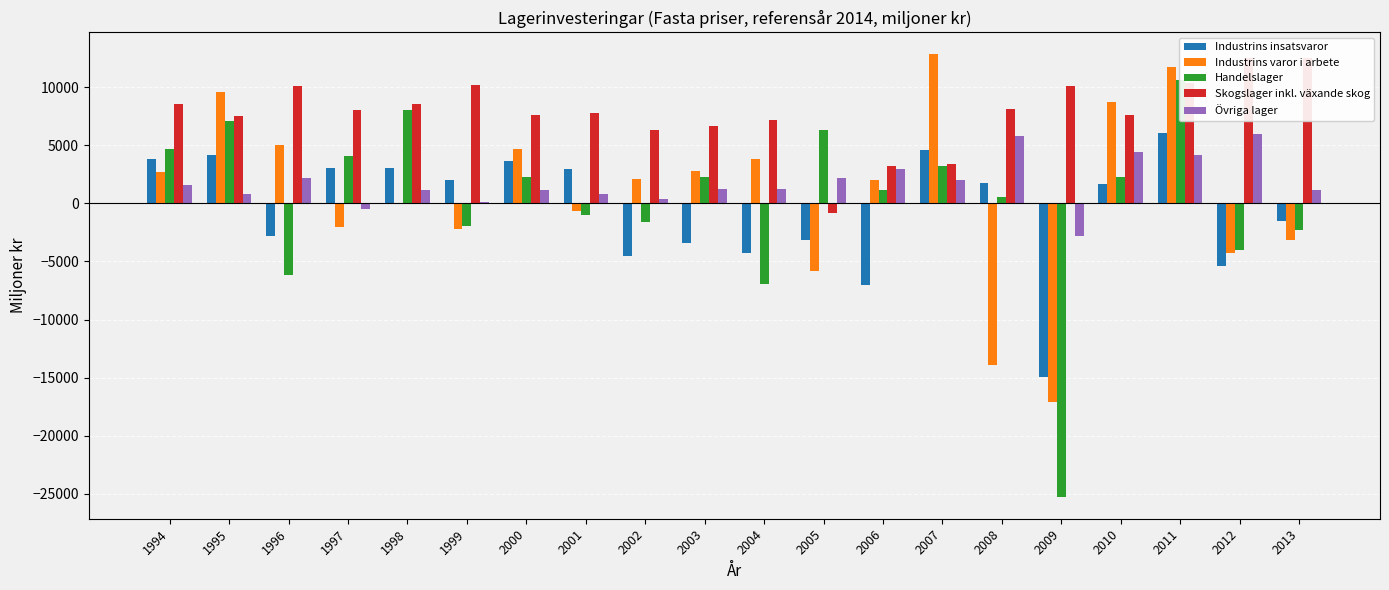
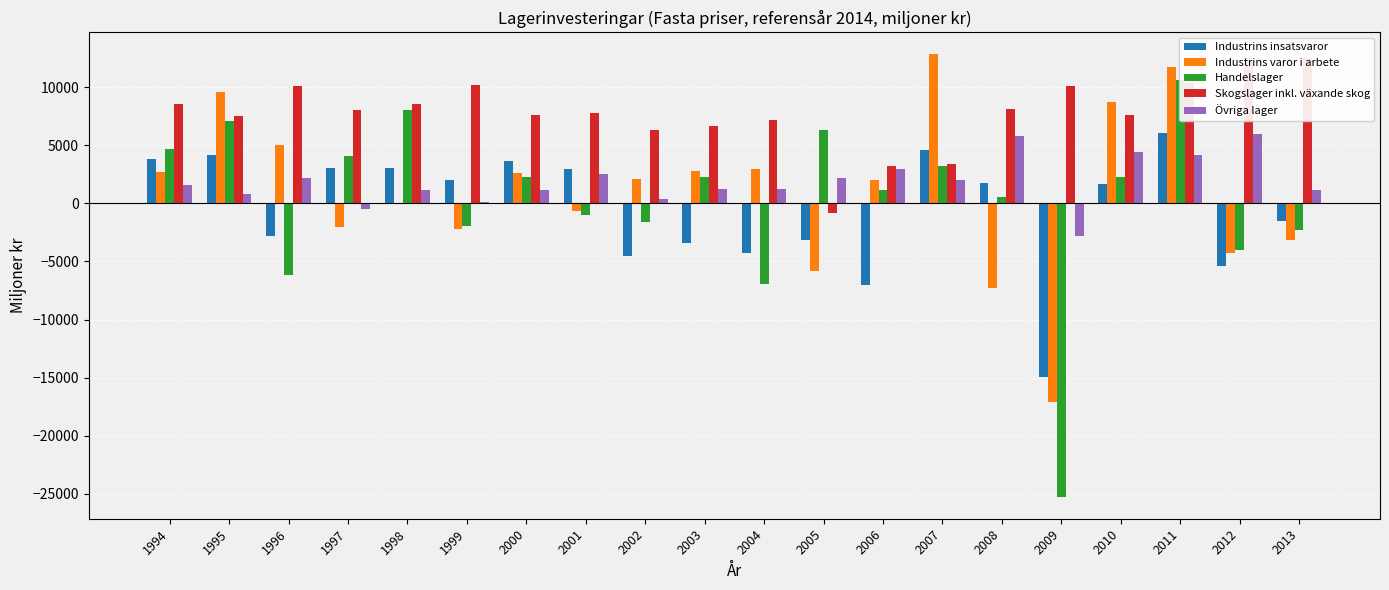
Industrins varor i arbete, 2000: 4700 -> 2600
Övriga lager, 2001: 800 -> 2500
Industrins varor i arbete, 2004: 3800 -> 2900
Industrins varor i arbete, 2008: -13900 -> -7200
